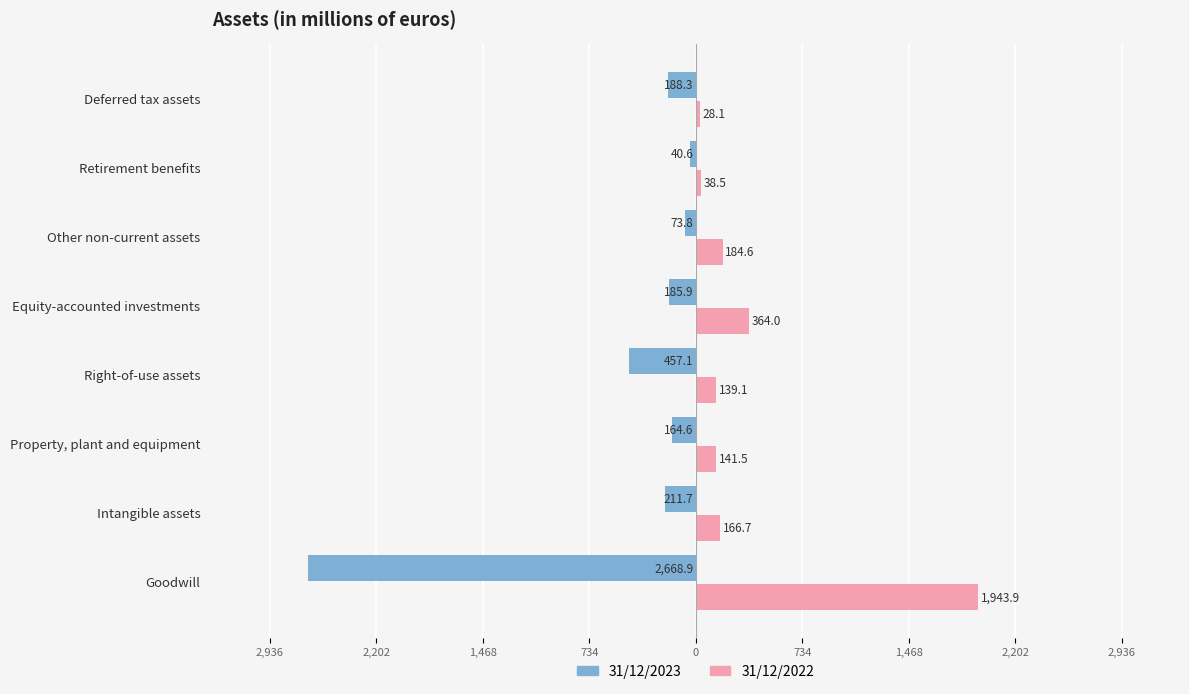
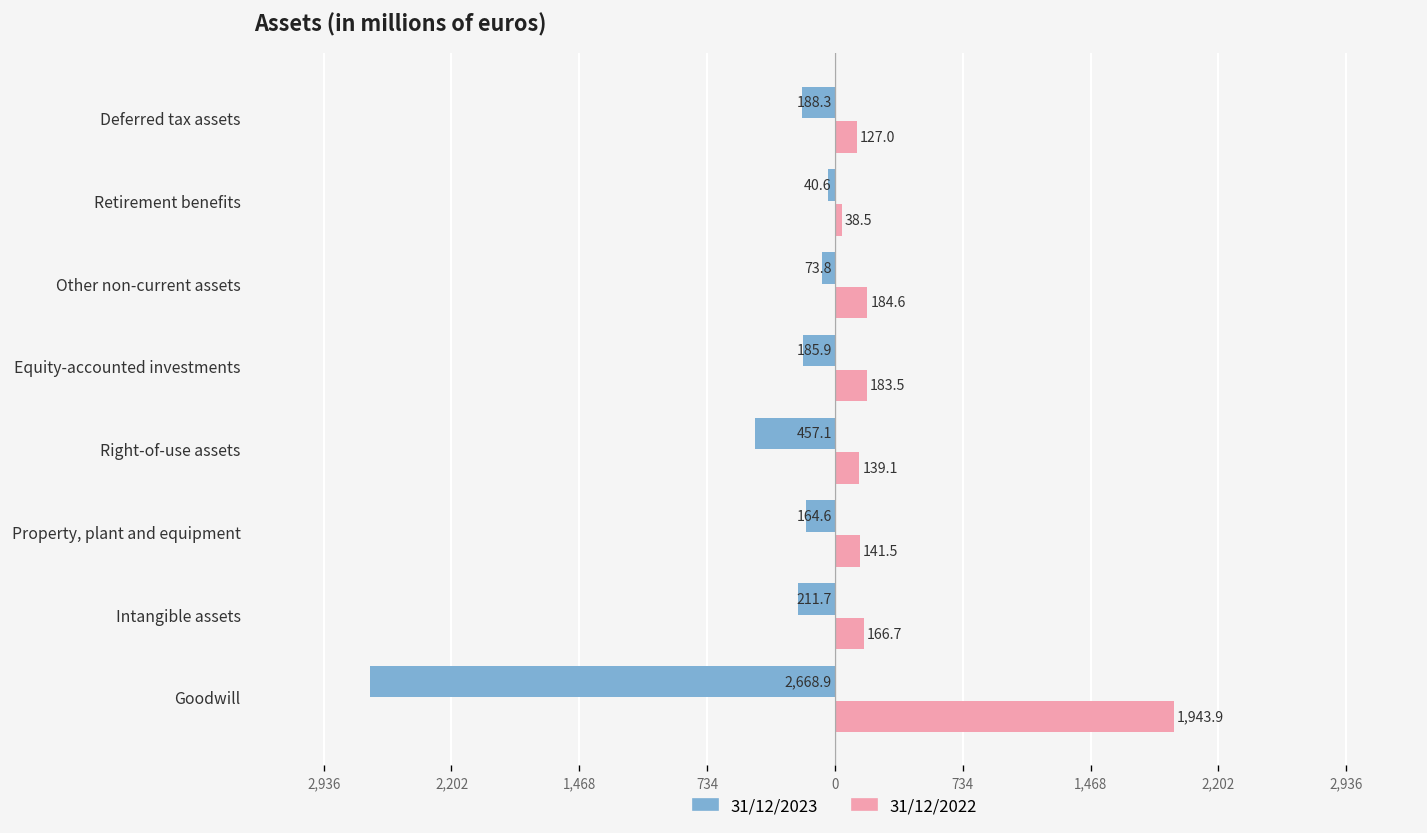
31/12/2022, Deferred tax assets: 28.1 -> 127.0
31/12/2022, Equity-accounted investments: 364.0 -> 183.5
